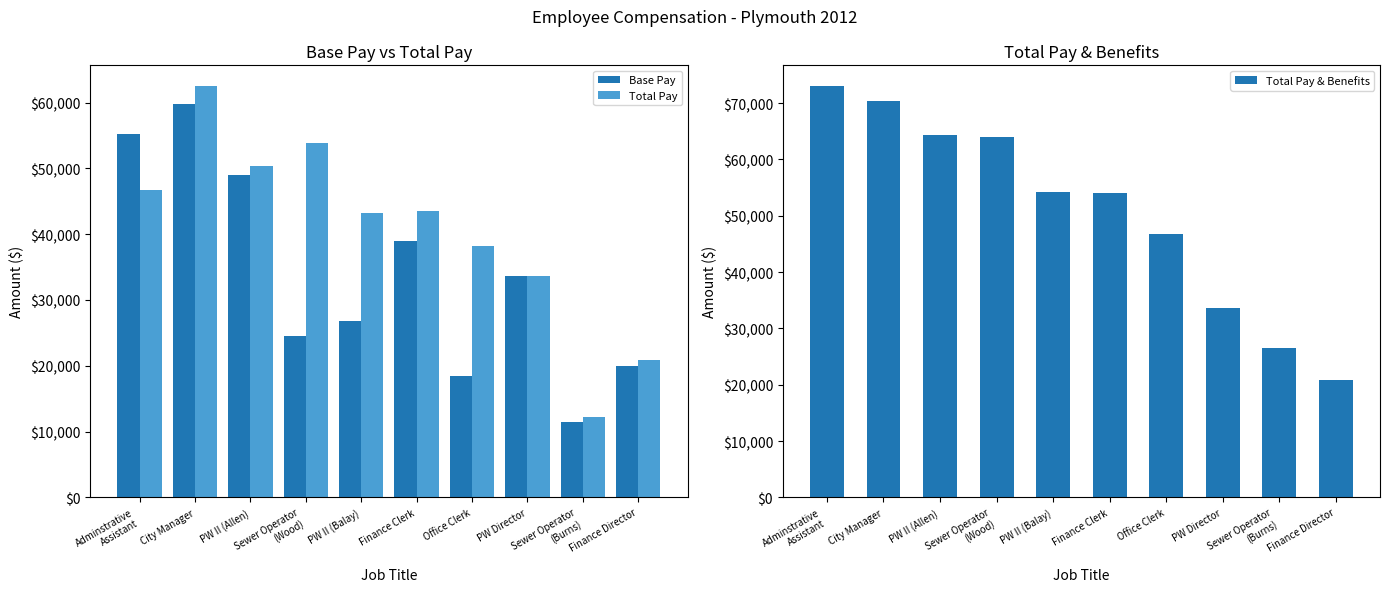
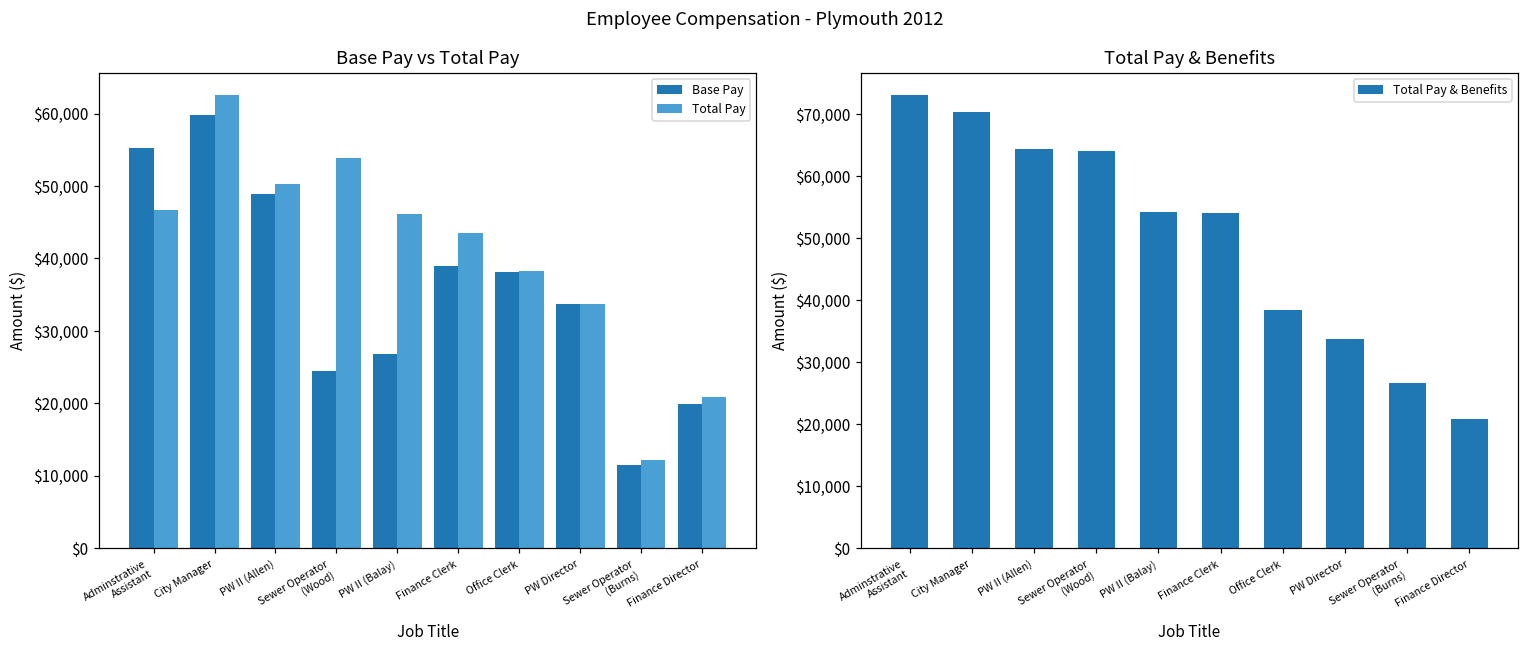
Base Pay vs Total Pay, Total Pay, PW II (Balay): $43,000 -> $46,000
Base Pay vs Total Pay, Base Pay, Office Clerk: $18,000 -> $38,000
Total Pay & Benefits, Office Clerk: $47,000 -> $38,000
